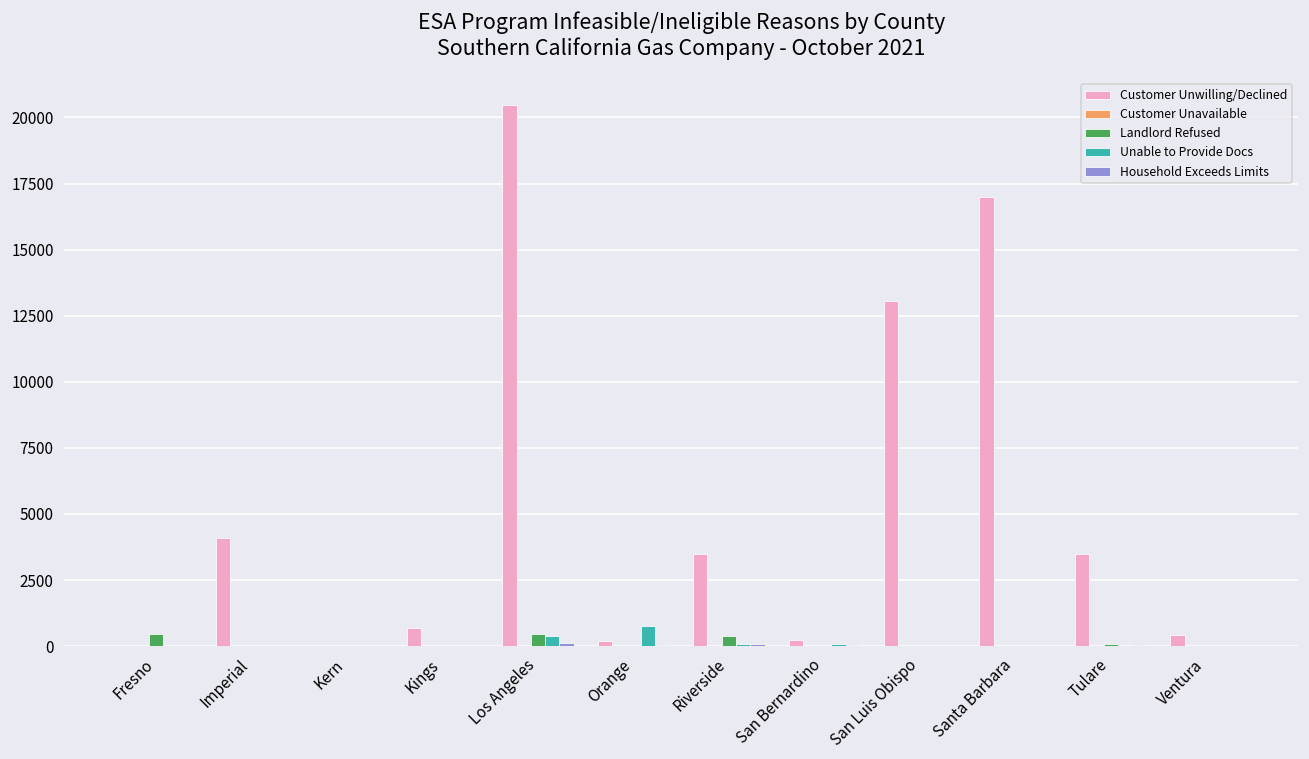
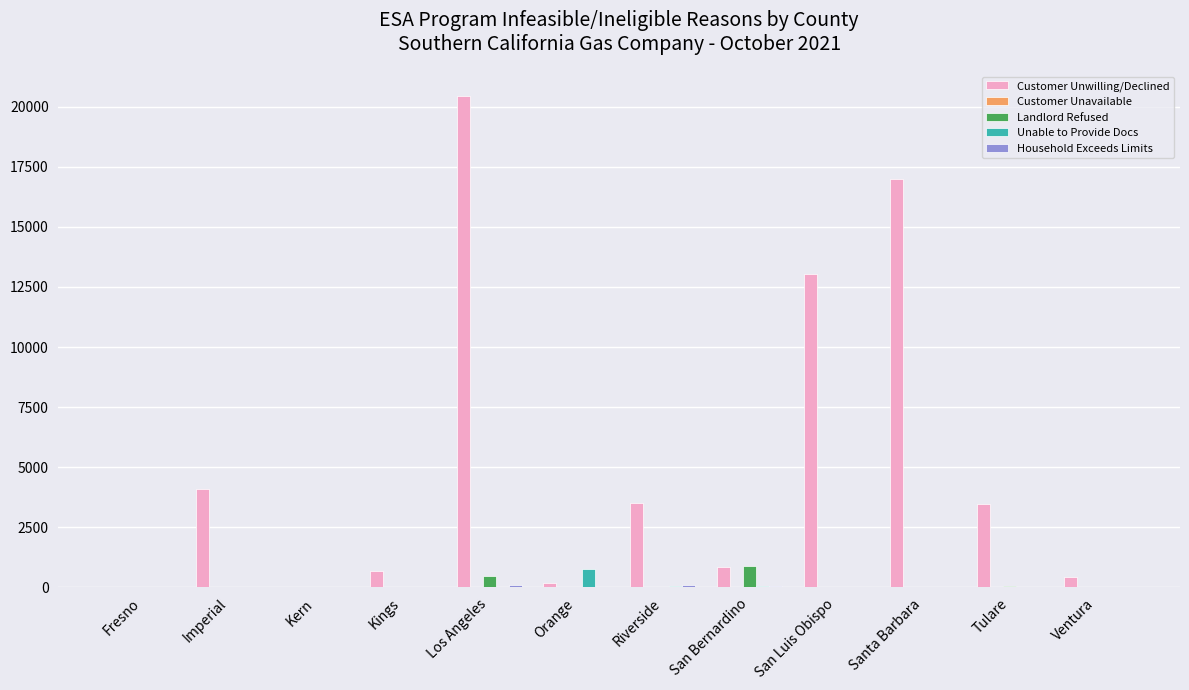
Landlord Refused, Fresno: 400 -> 0
Unable to Provide Docs, Los Angeles: 400 -> 0
Landlord Refused, Riverside: 400 -> 0
Customer Unwilling/Declined, San Bernardino: 200 -> 800
Landlord Refused, San Bernardino: 0 -> 900
